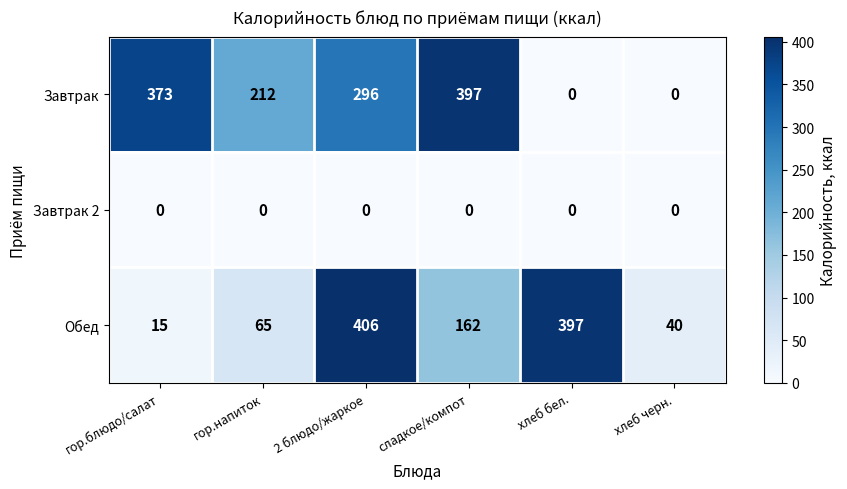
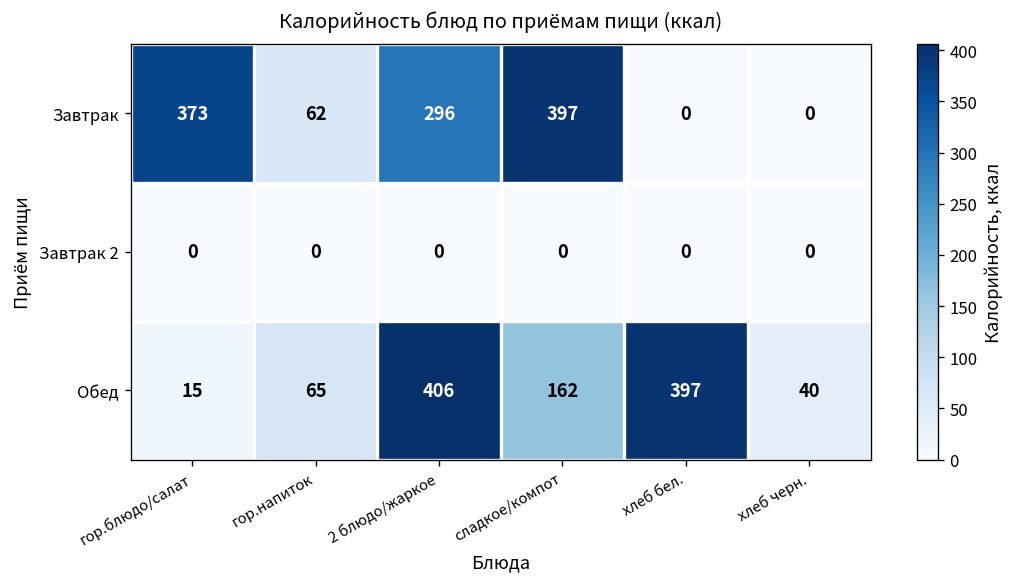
Завтрак, гор.напиток: 212 -> 62
